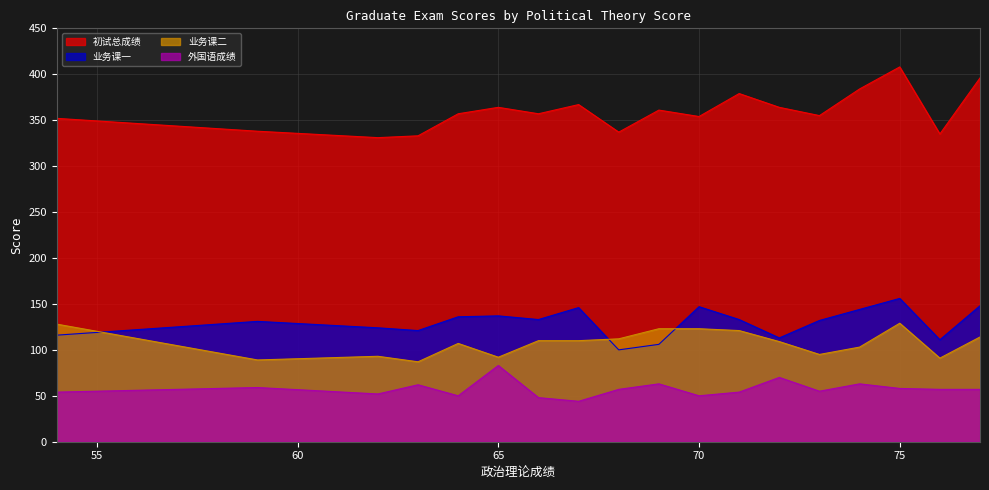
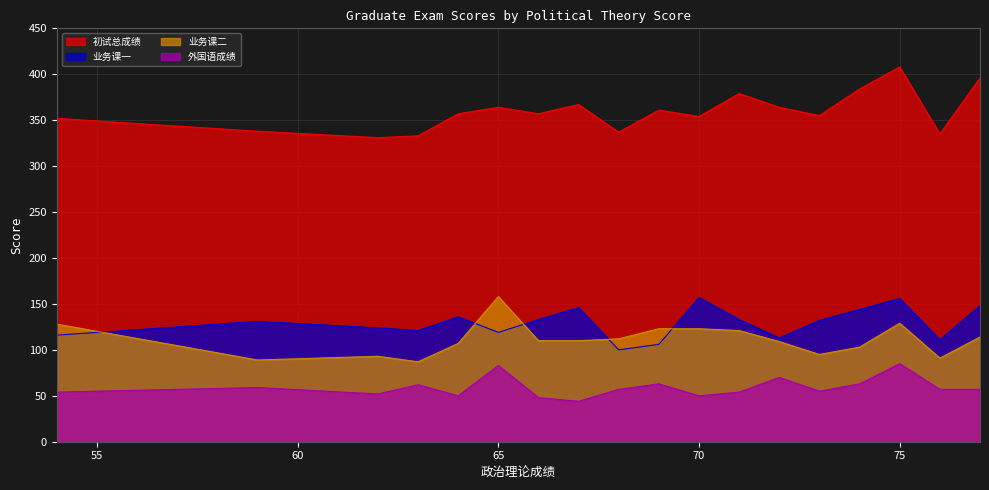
业务课一, 65: 140 -> 120
业务课二, 65: 90 -> 160
业务课一, 70: 150 -> 160
外国语成绩, 75: 60 -> 90
